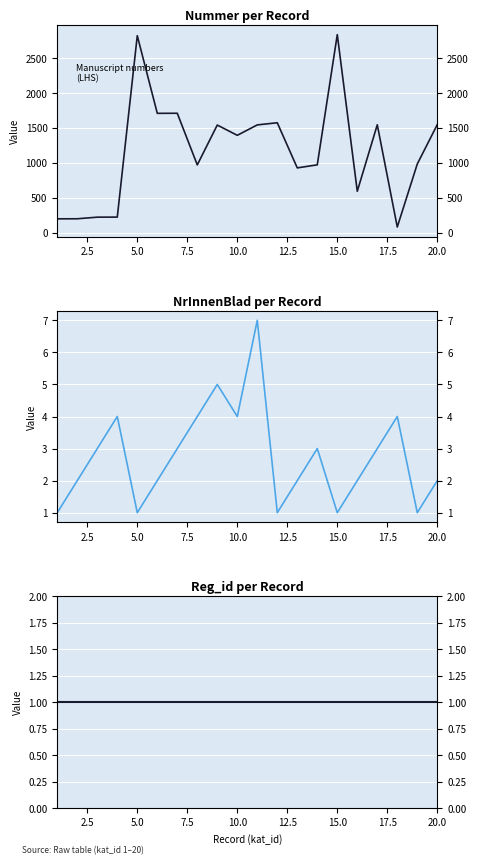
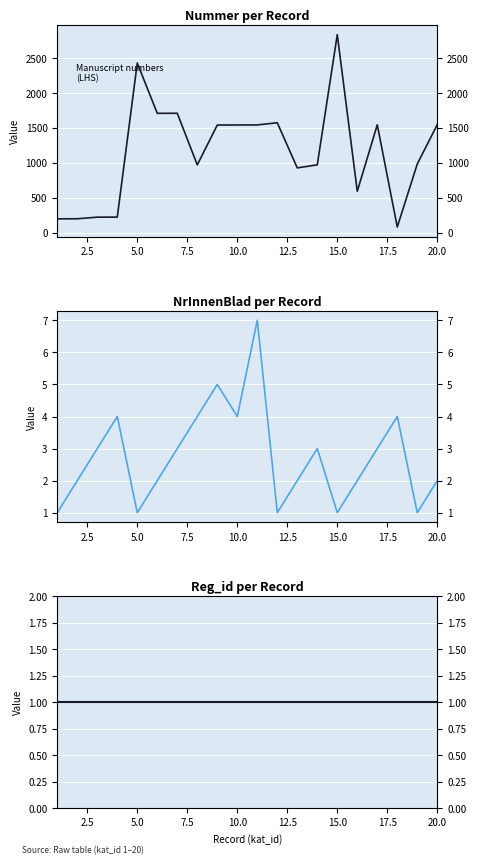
Nummer per Record, 5.0: 2800 -> 2400
Nummer per Record, 10.0: 1400 -> 1500
